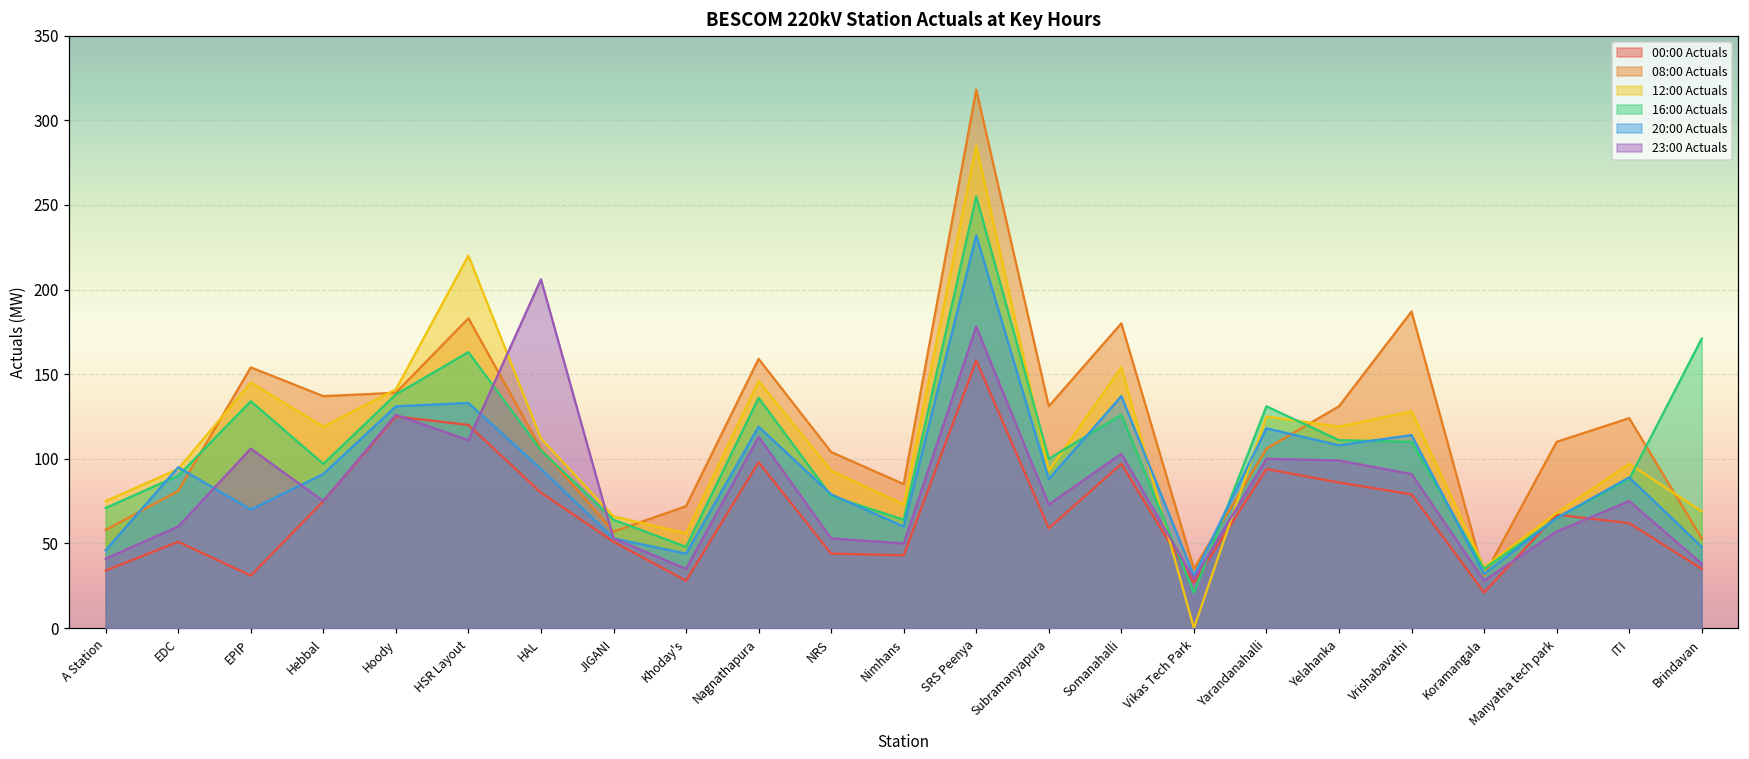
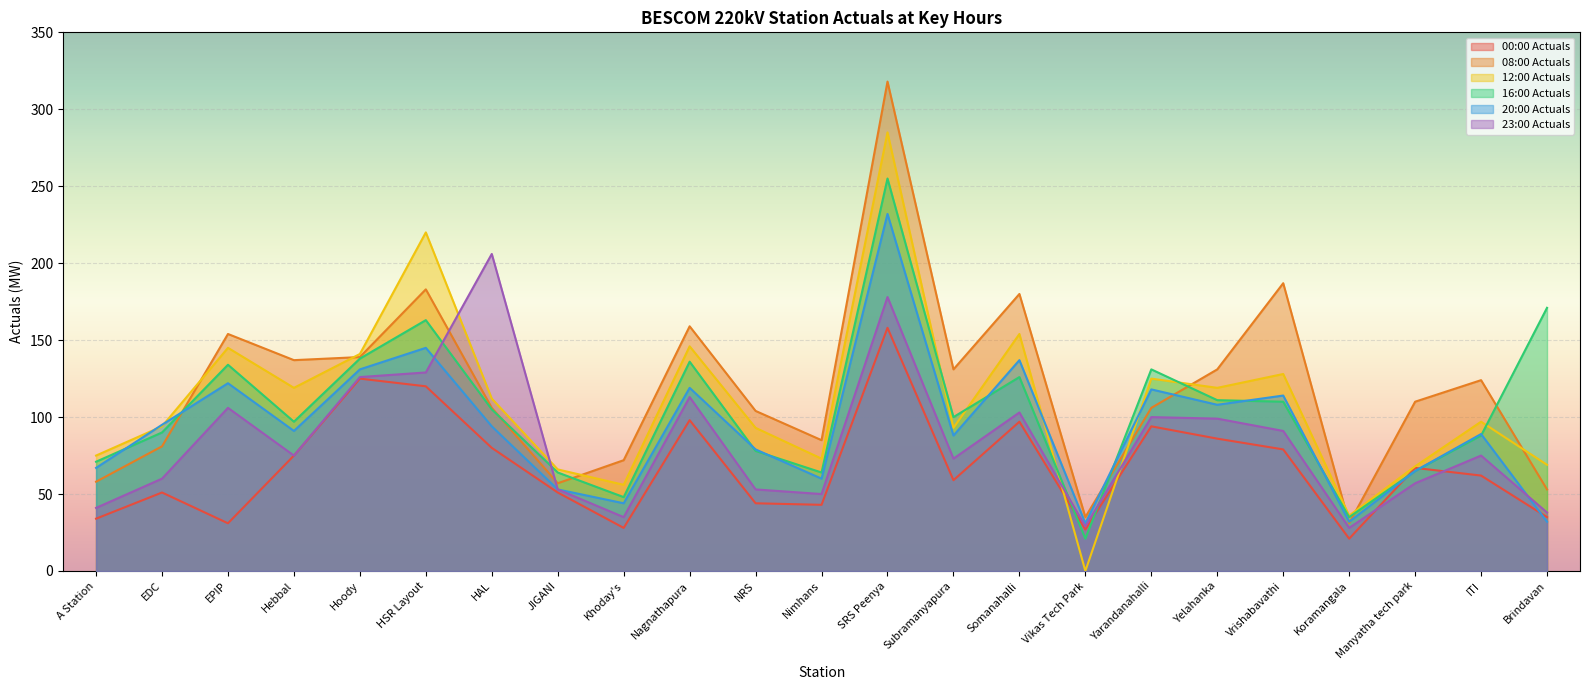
20:00 Actuals, A Station: 46 -> 67
20:00 Actuals, EPIP: 70 -> 122
20:00 Actuals, HSR Layout: 133 -> 145
23:00 Actuals, HSR Layout: 111 -> 129
20:00 Actuals, Brindavan: 48 -> 32
